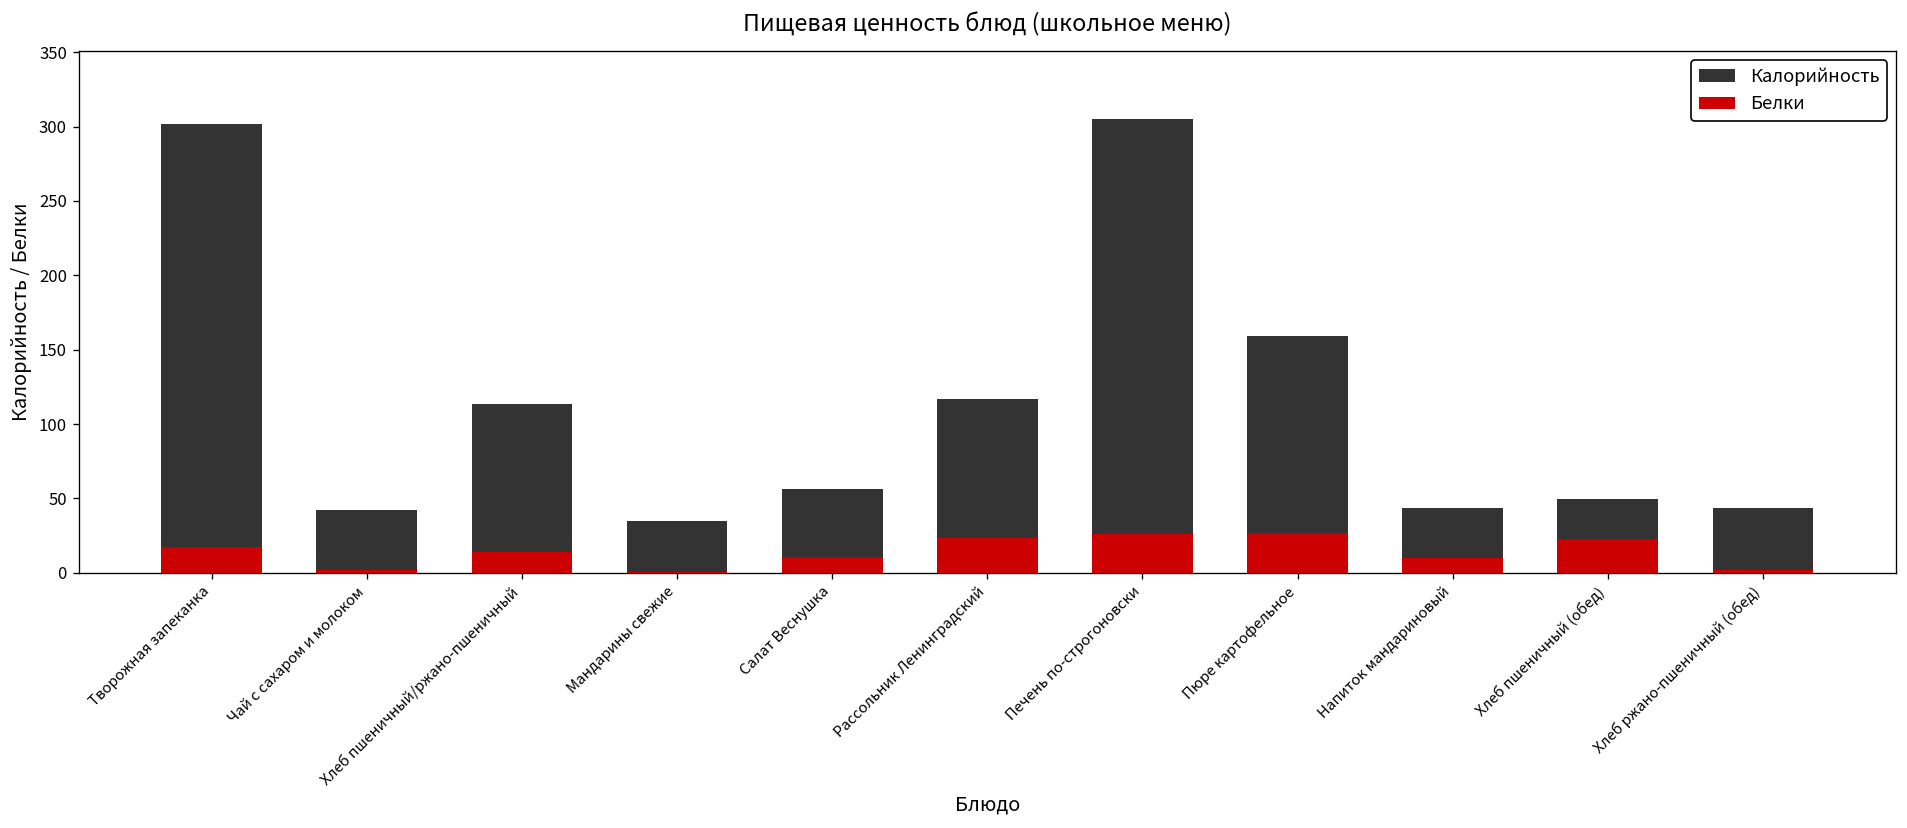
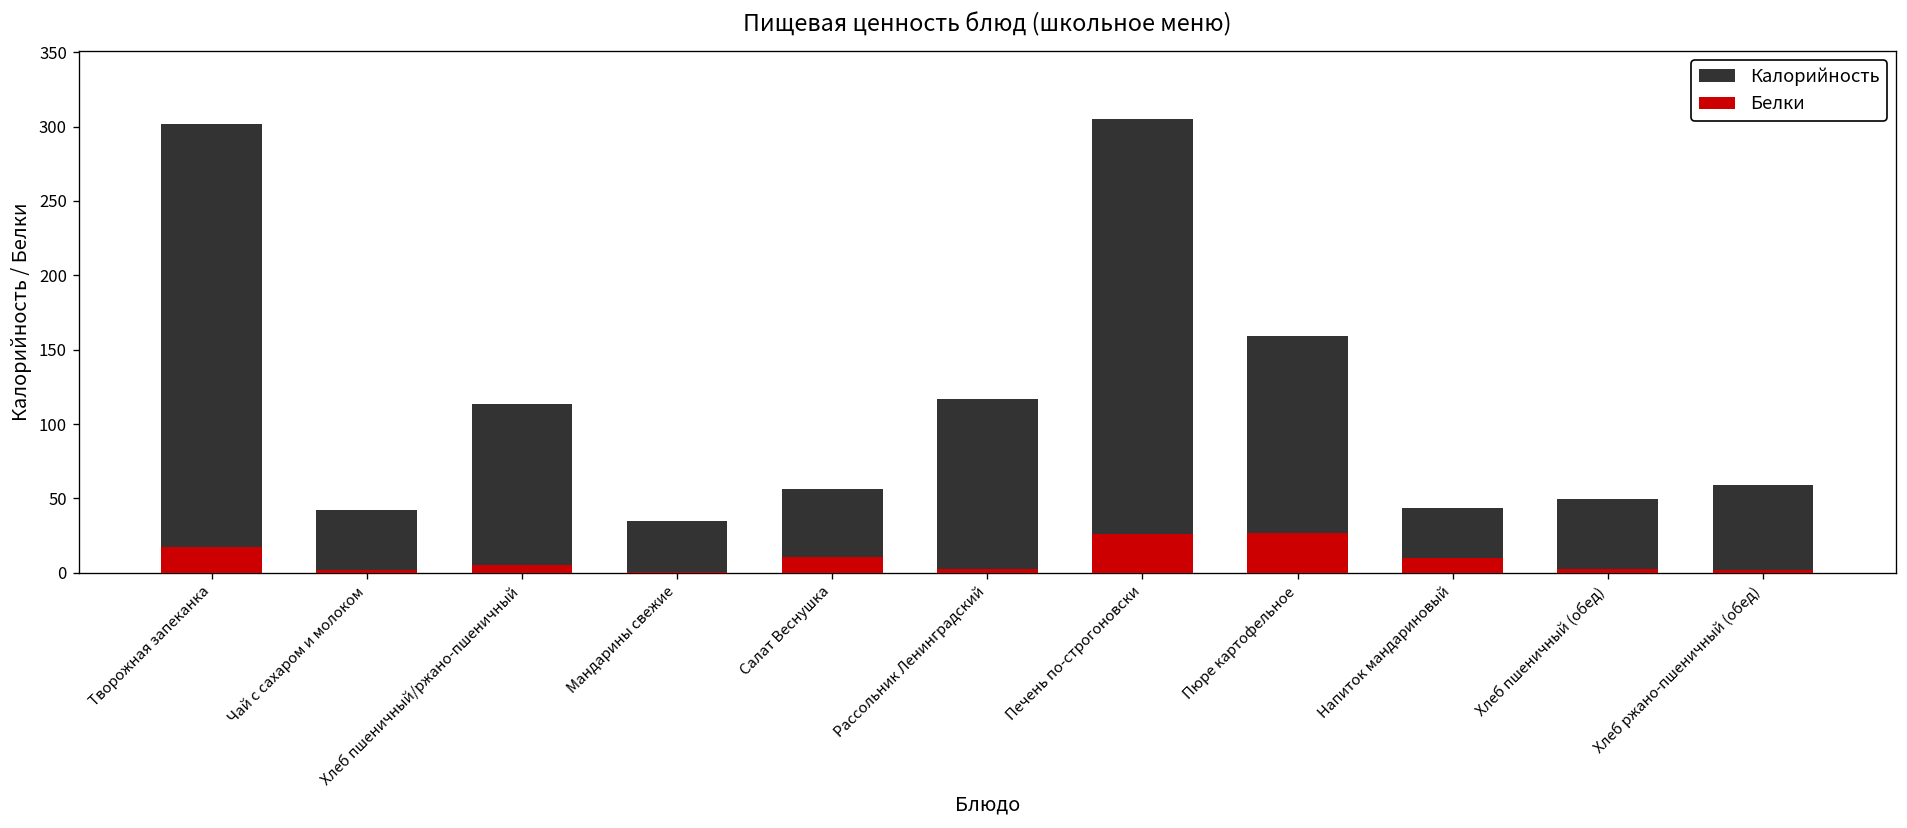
Белки, Хлеб пшеничный/ржано-пшеничный: 14 -> 5
Белки, Рассольник Ленинградский: 23 -> 2
Белки, Хлеб пшеничный (обед): 23 -> 2
Калорийность, Хлеб ржано-пшеничный (обед): 44 -> 59
